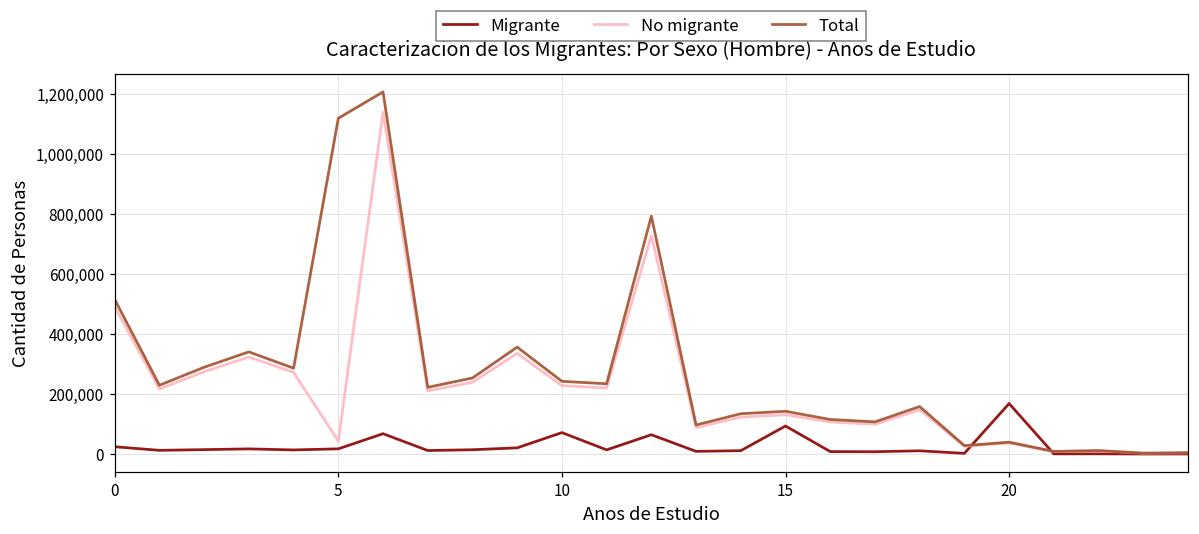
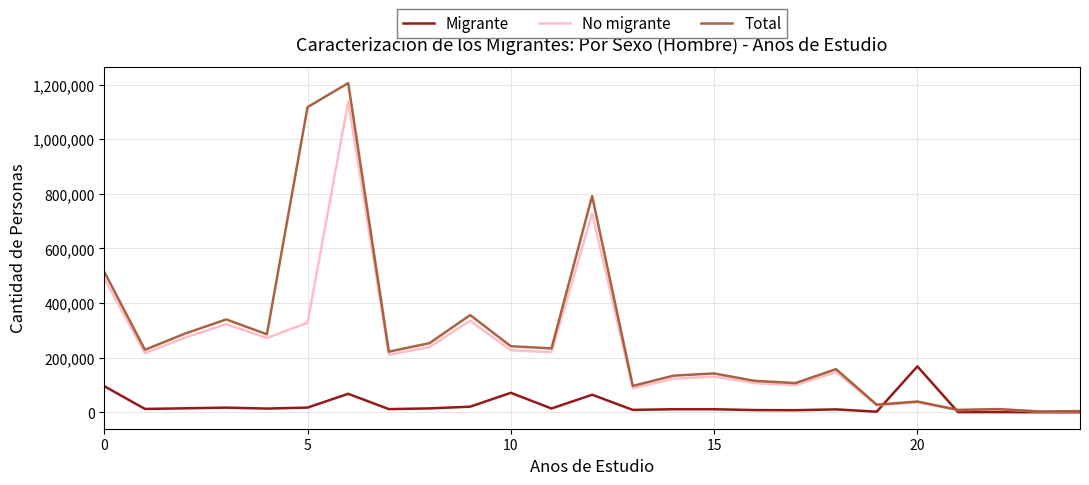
Migrante, 0: 20,000 -> 100,000
No migrante, 5: 40,000 -> 330,000
Migrante, 15: 90,000 -> 10,000
